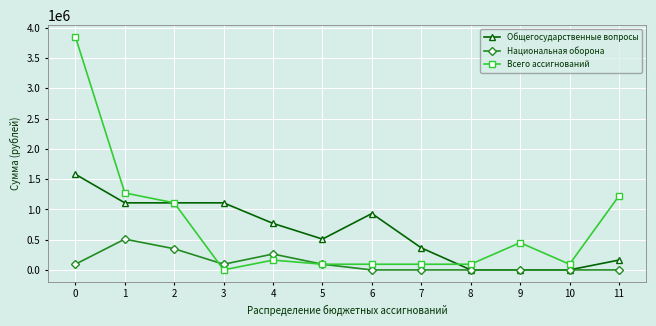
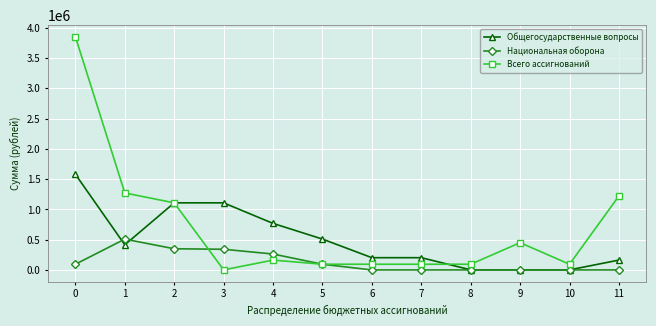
Общегосударственные вопросы, 1: 1100000 -> 400000
Национальная оборона, 3: 100000 -> 300000
Общегосударственные вопросы, 6: 900000 -> 200000
Общегосударственные вопросы, 7: 400000 -> 200000
